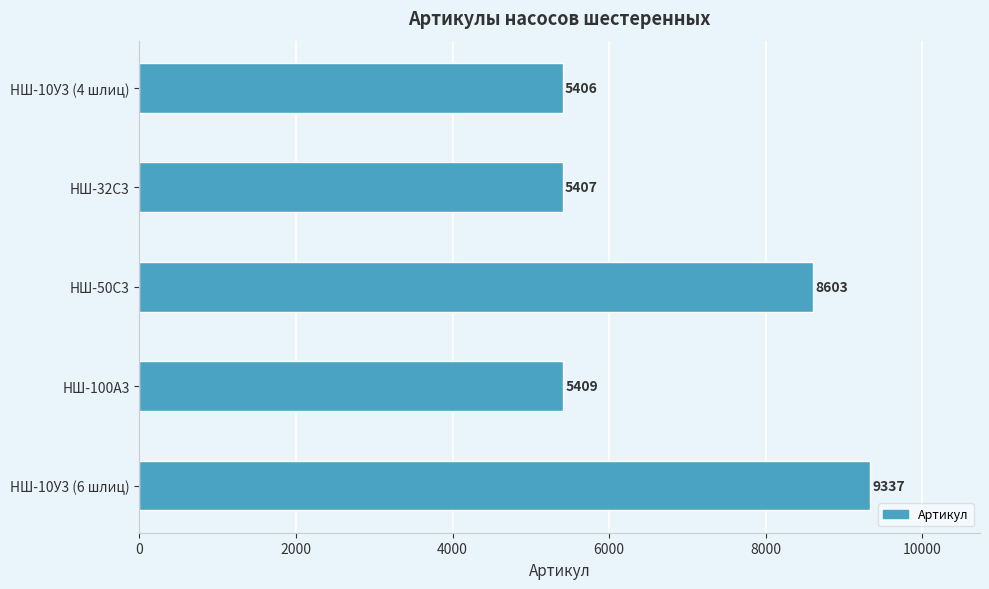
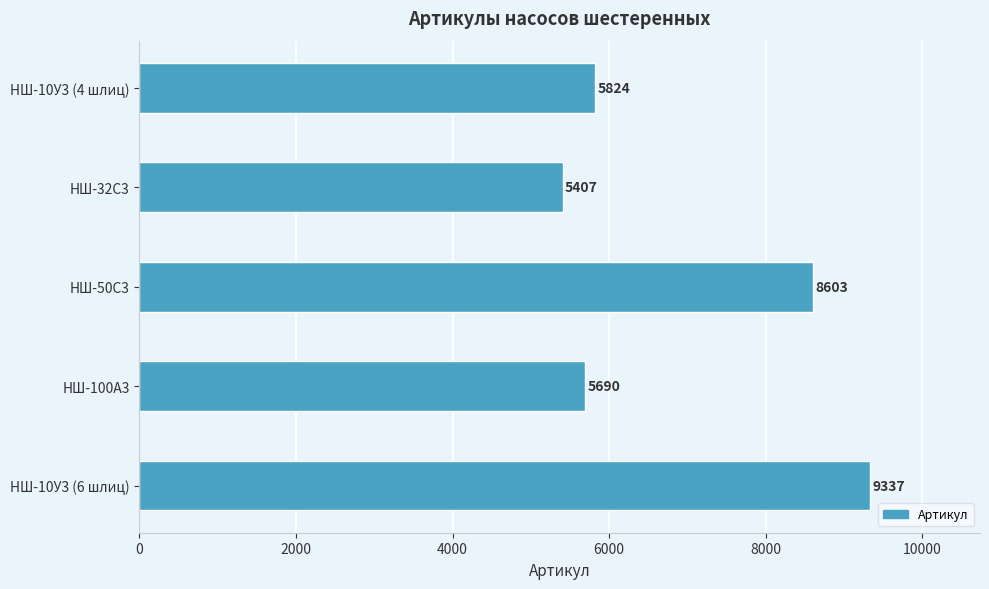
НШ-10У3 (4 шлиц): 5406 -> 5824
НШ-100А3: 5409 -> 5690
